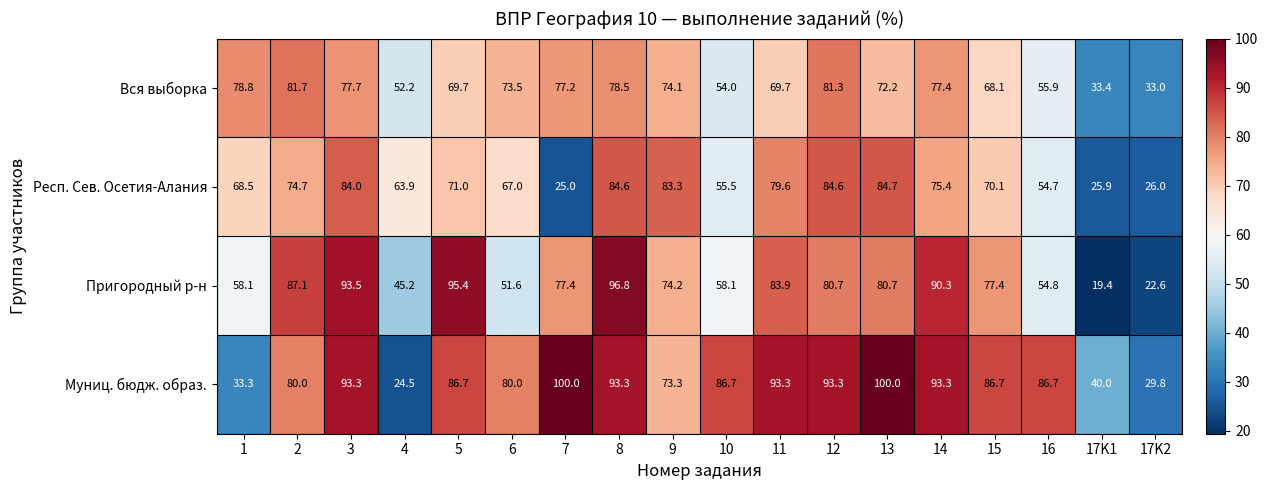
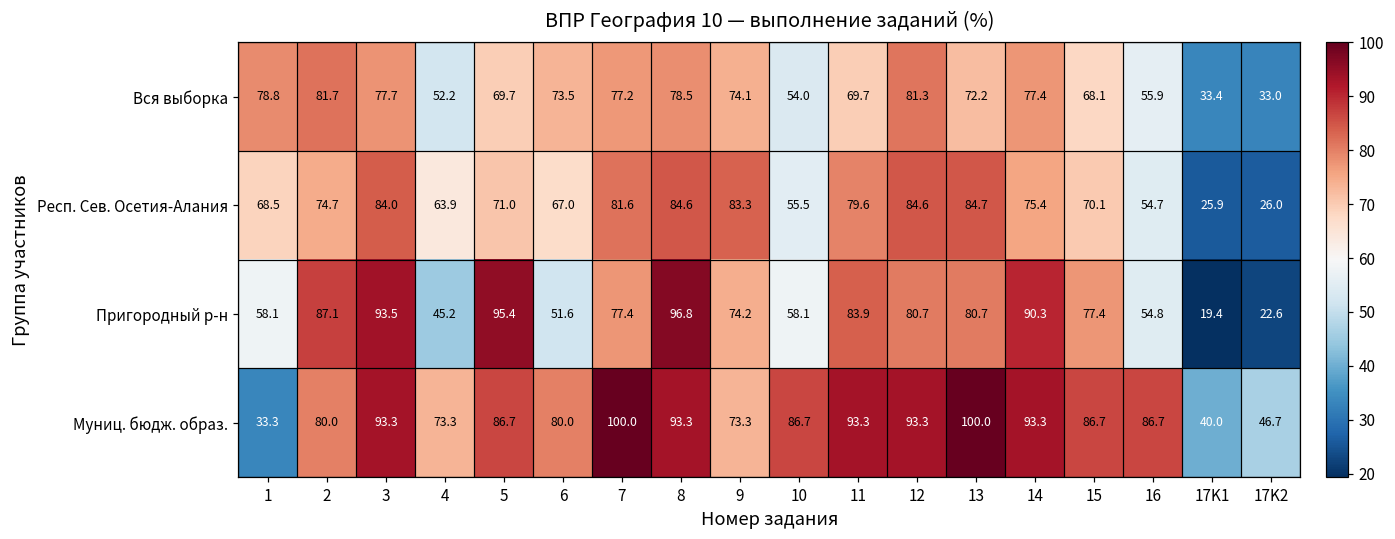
Респ. Сев. Осетия-Алания, 7: 25.0 -> 81.6
Муниц. бюдж. образ., 4: 24.5 -> 73.3
Муниц. бюдж. образ., 17K2: 29.8 -> 46.7
